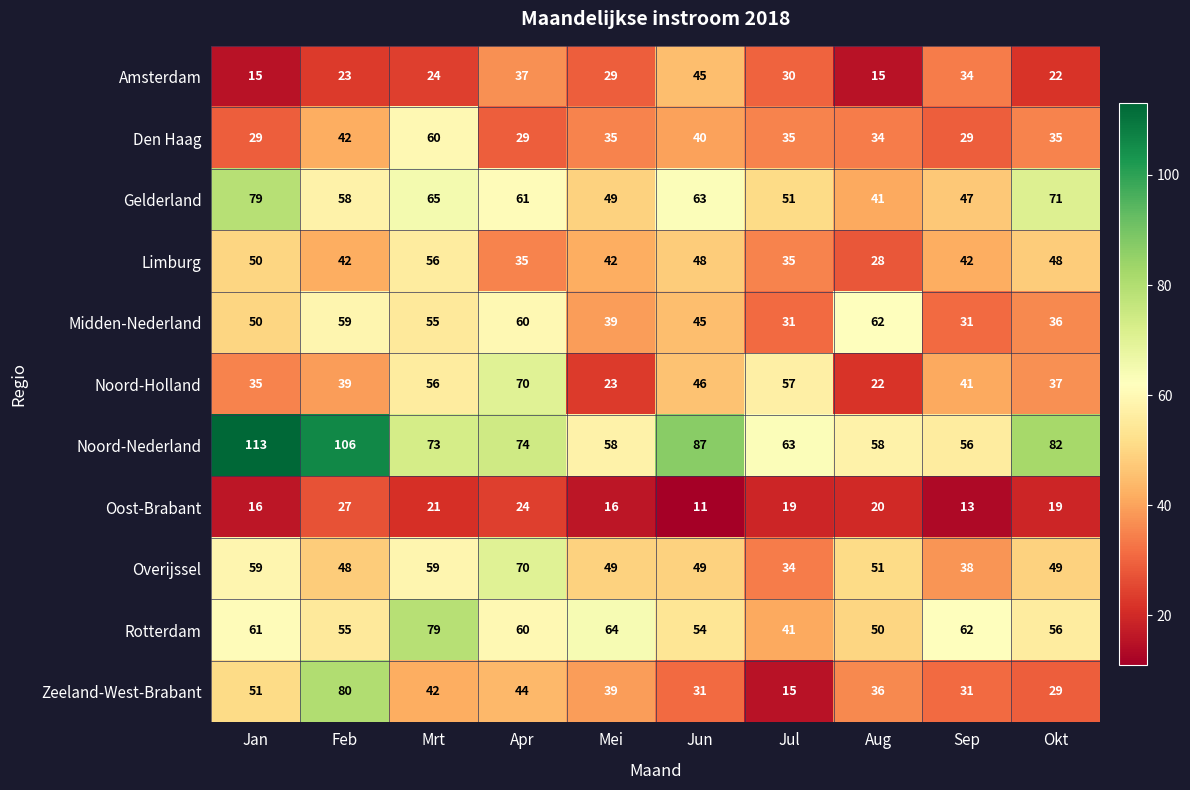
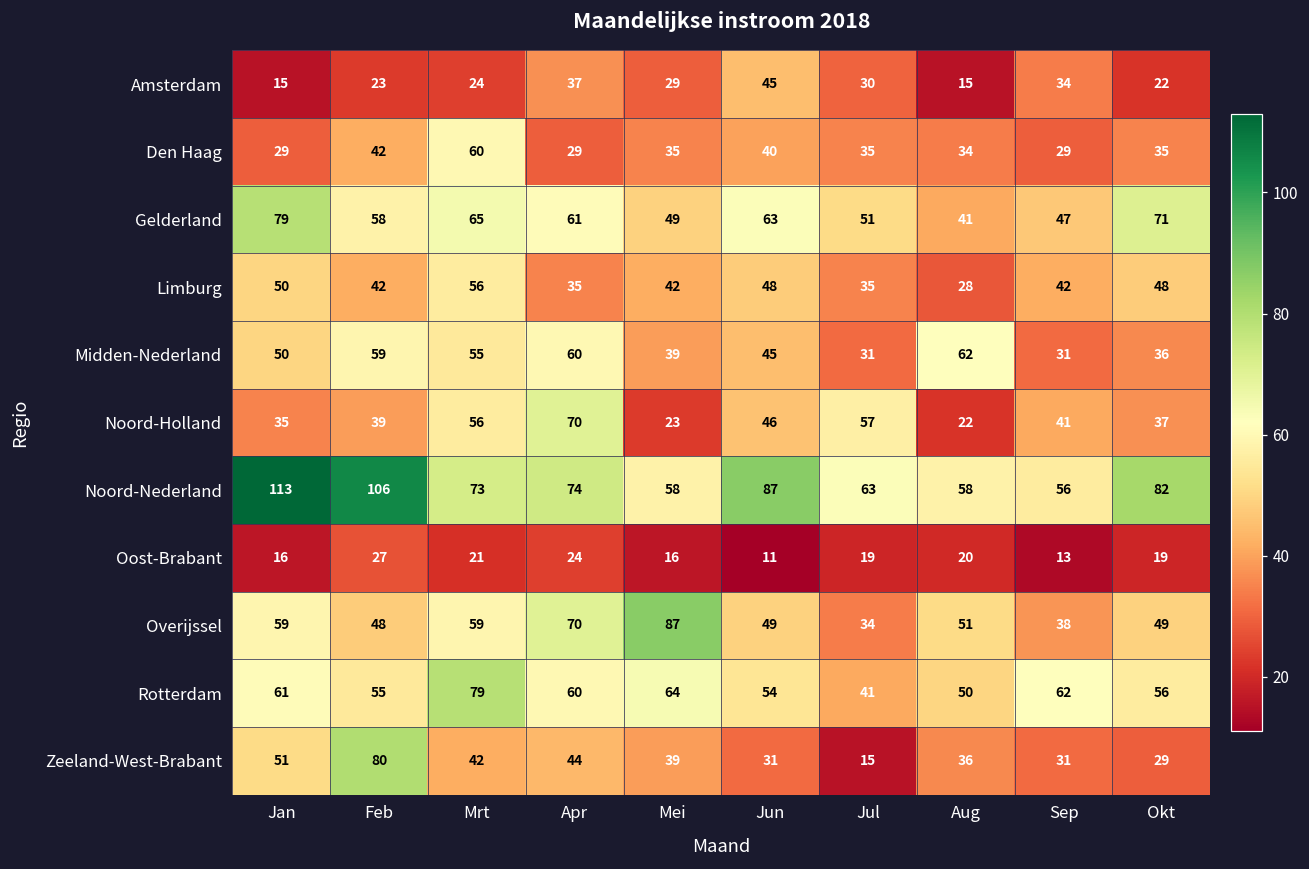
Overijssel, Mei: 49 -> 87
